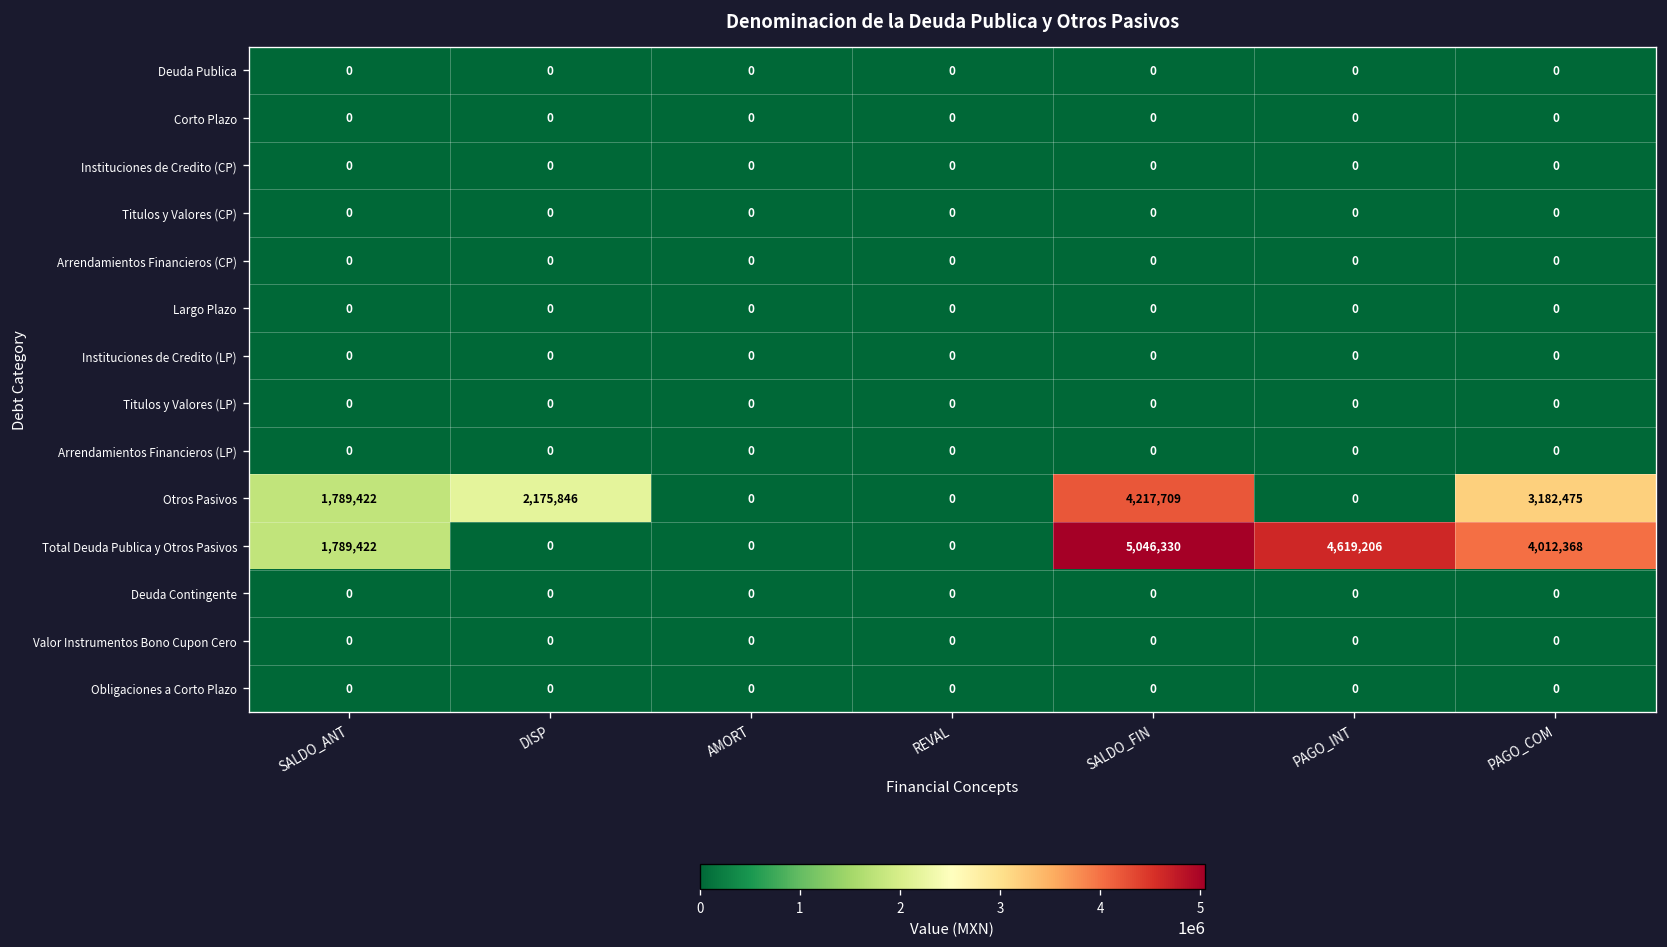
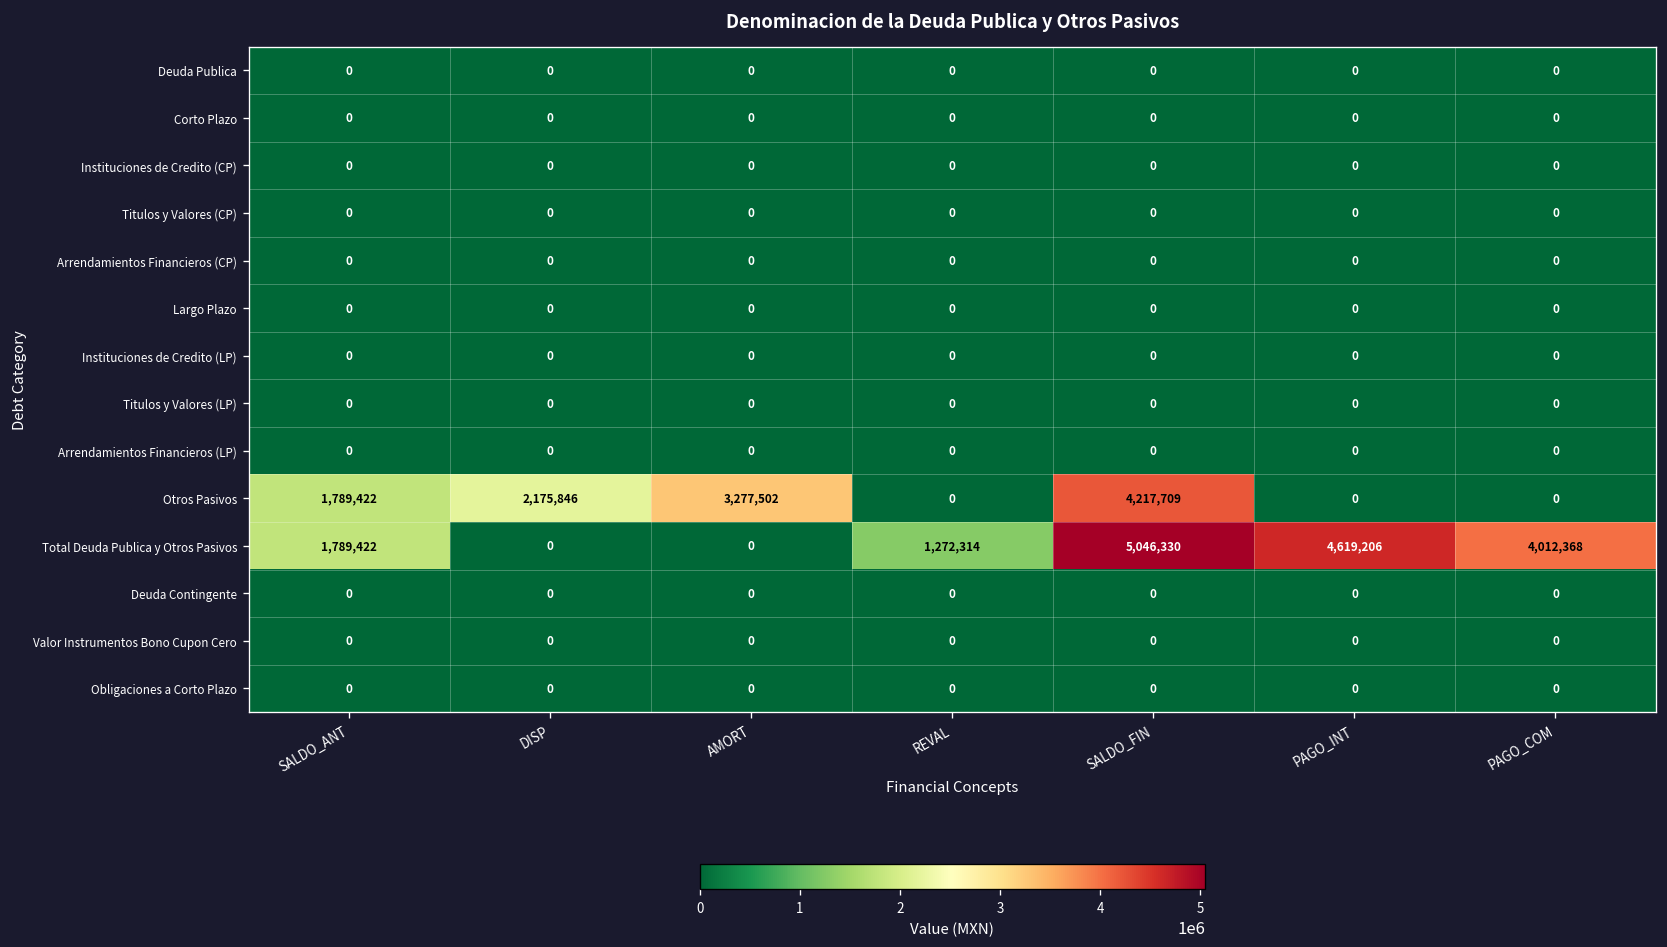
Otros Pasivos, AMORT: 0 -> 3,277,502
Otros Pasivos, PAGO_COM: 3,182,475 -> 0
Total Deuda Publica y Otros Pasivos, REVAL: 0 -> 1,272,314
